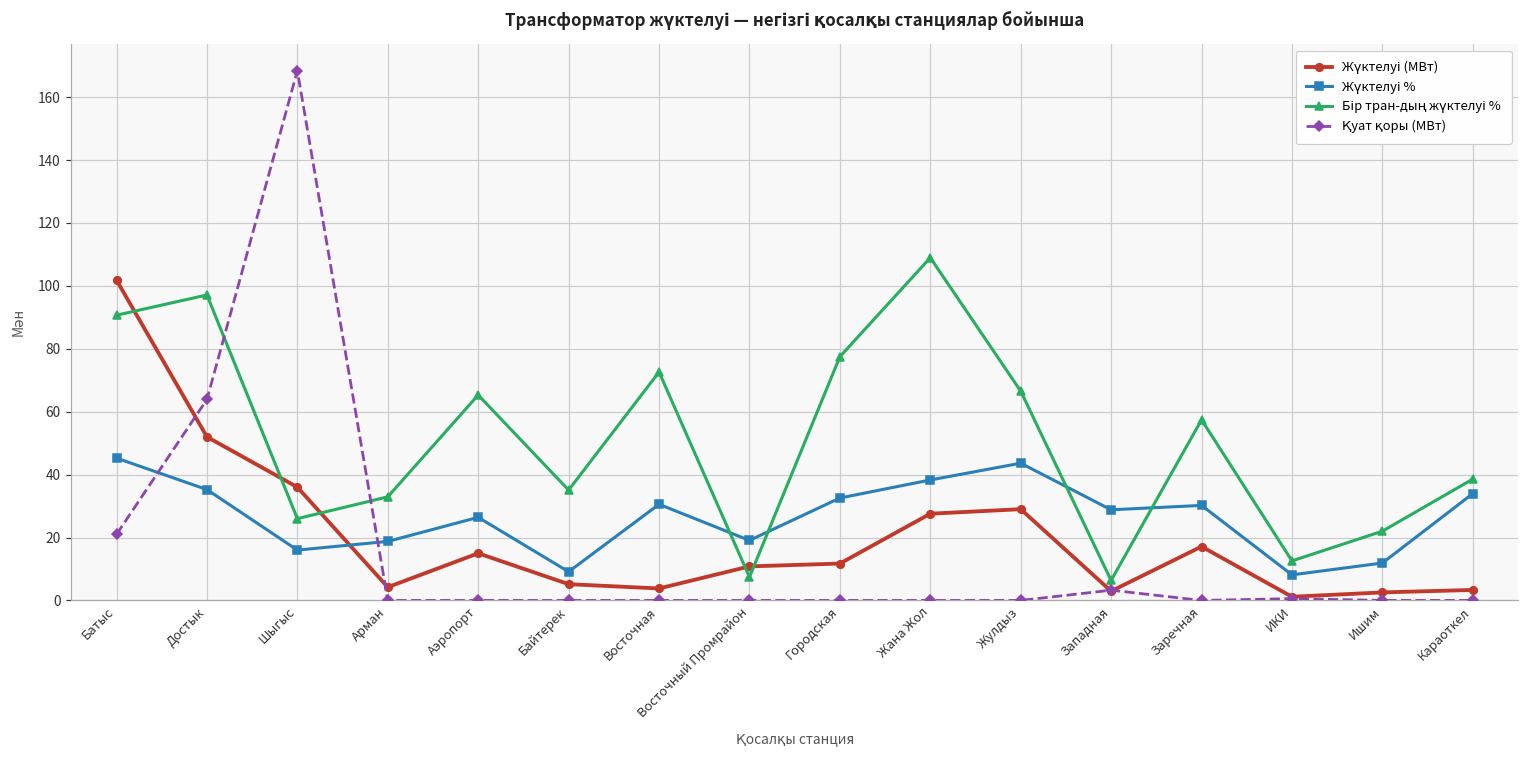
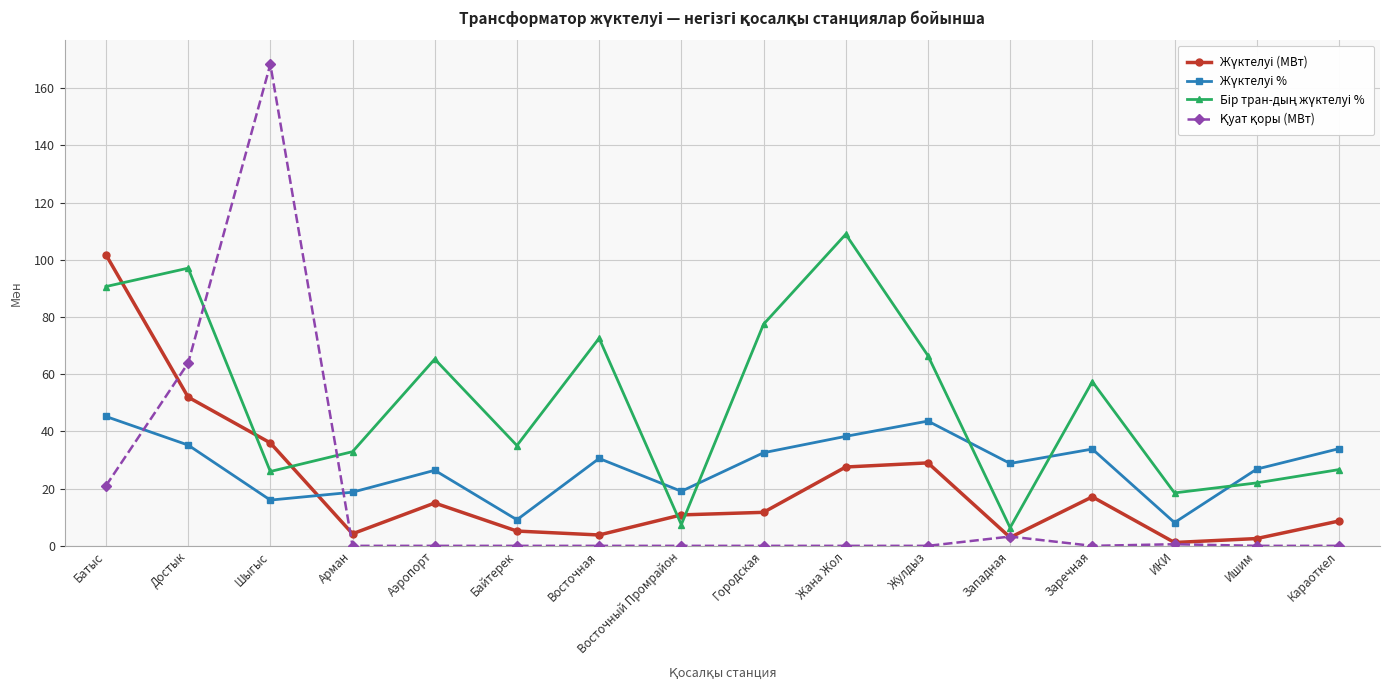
Жүктелуі %, Заречная: 30 -> 34
Бір тран-дың жүктелуі %, ИКИ: 13 -> 19
Жүктелуі %, Ишим: 12 -> 27
Жүктелуі (МВт), Караоткел: 3 -> 9
Бір тран-дың жүктелуі %, Караоткел: 39 -> 27
